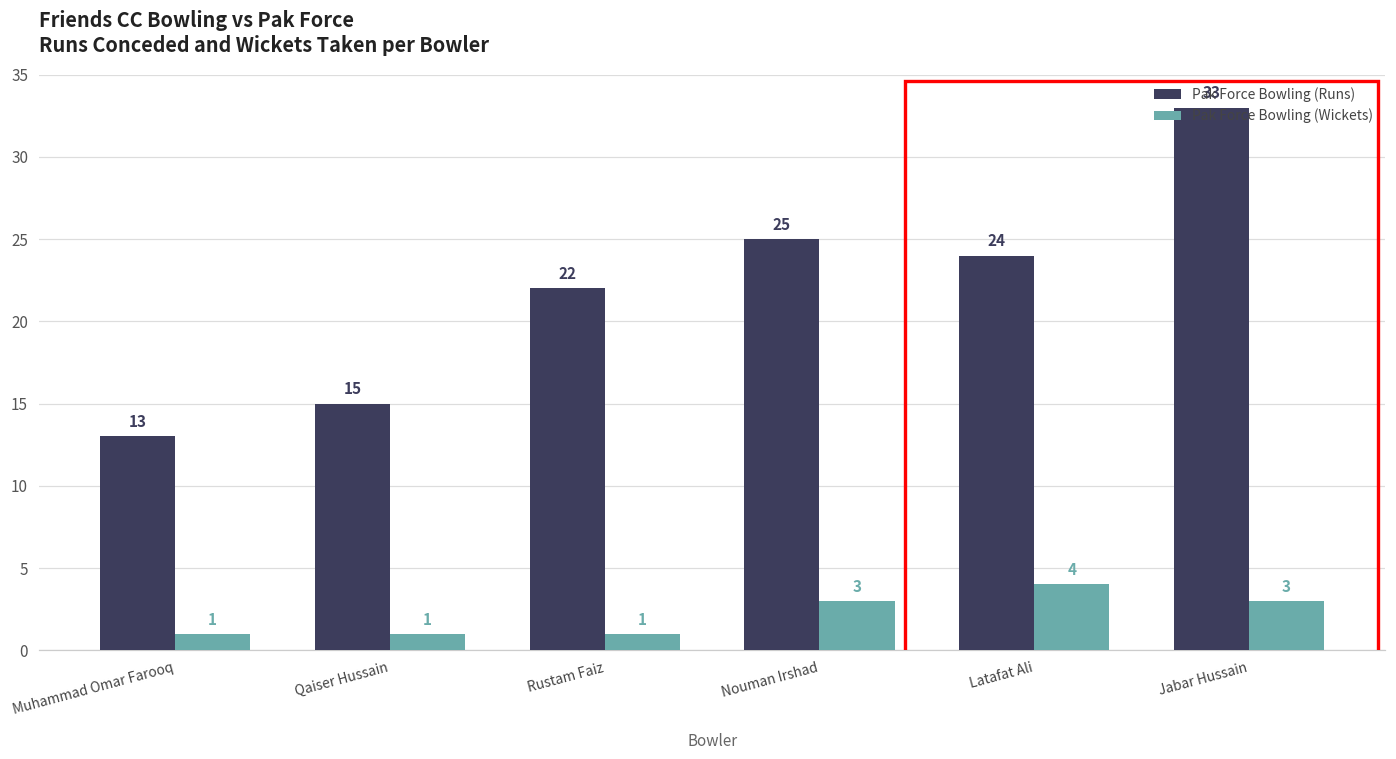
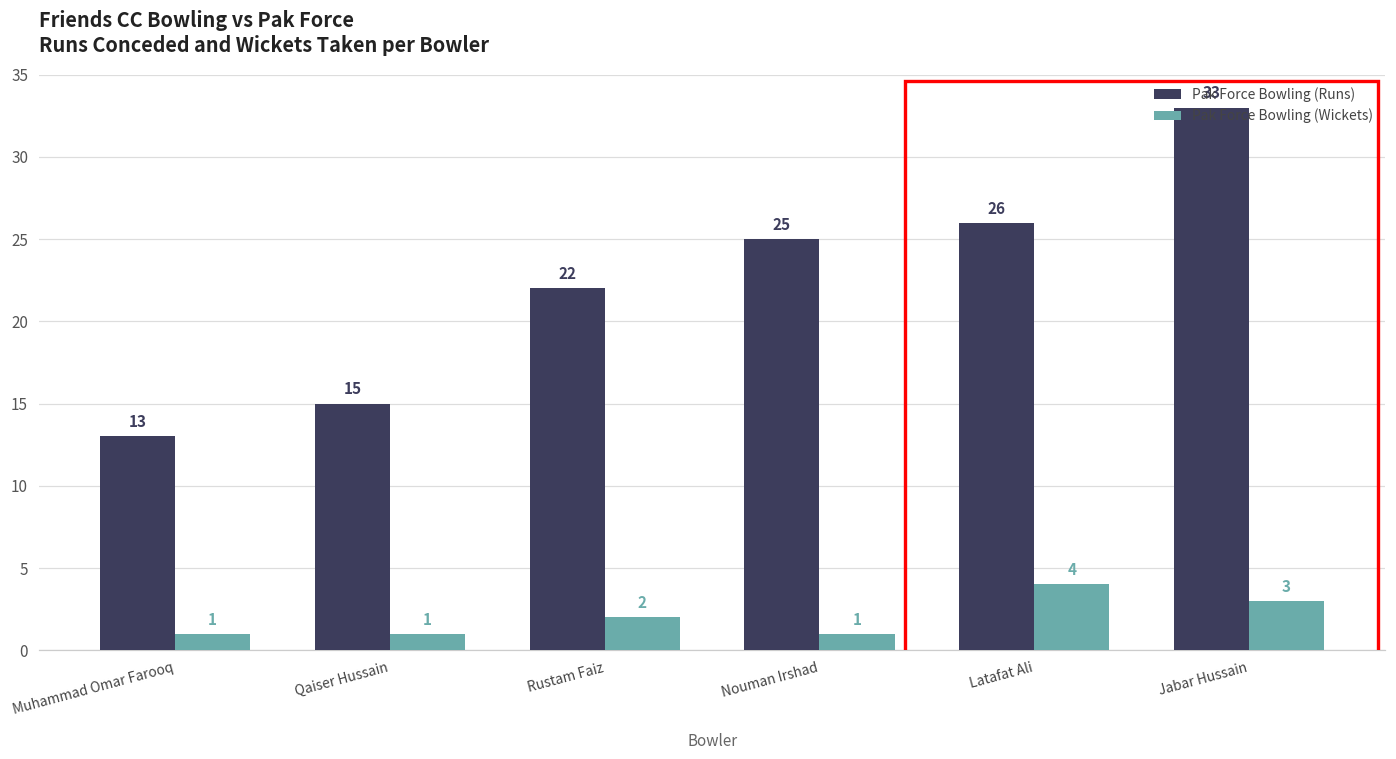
Pak Force Bowling (Wickets), Rustam Faiz: 1 -> 2
Pak Force Bowling (Wickets), Nouman Irshad: 3 -> 1
Pak Force Bowling (Runs), Latafat Ali: 24 -> 26
